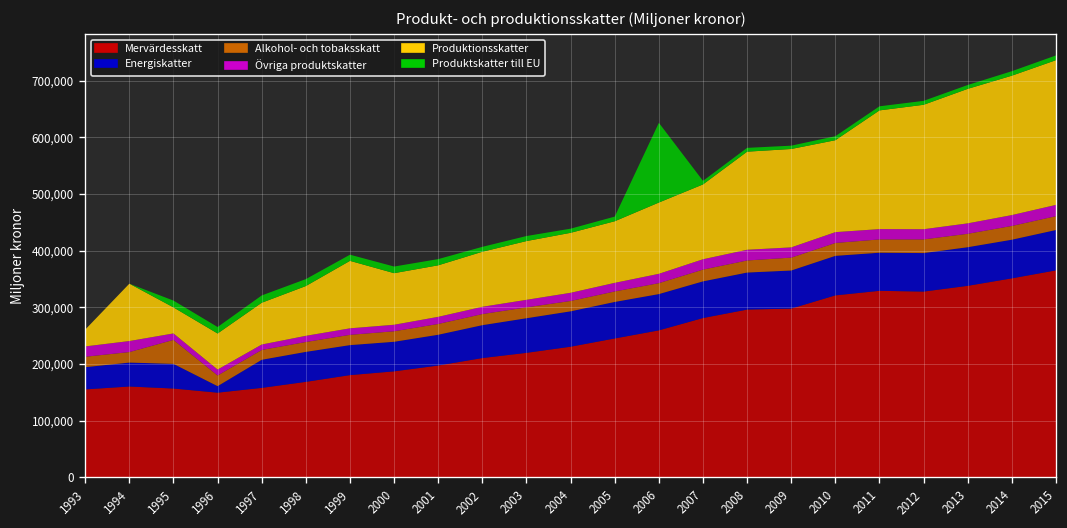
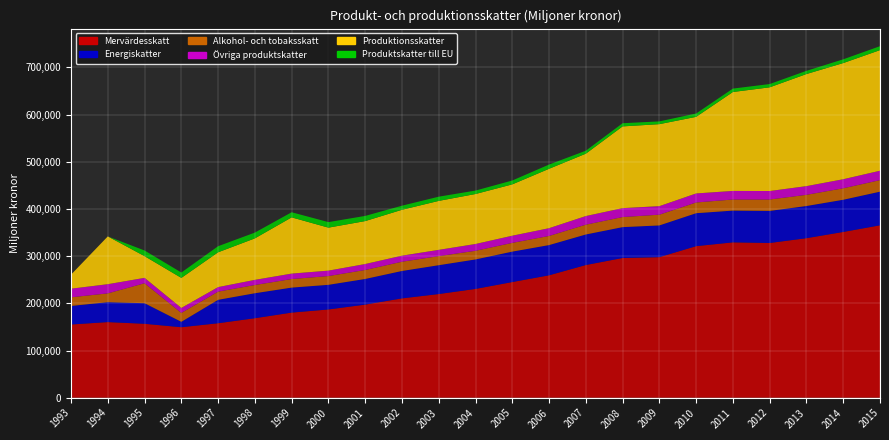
Produktskatter till EU, 2006: 140,000 -> 10,000
